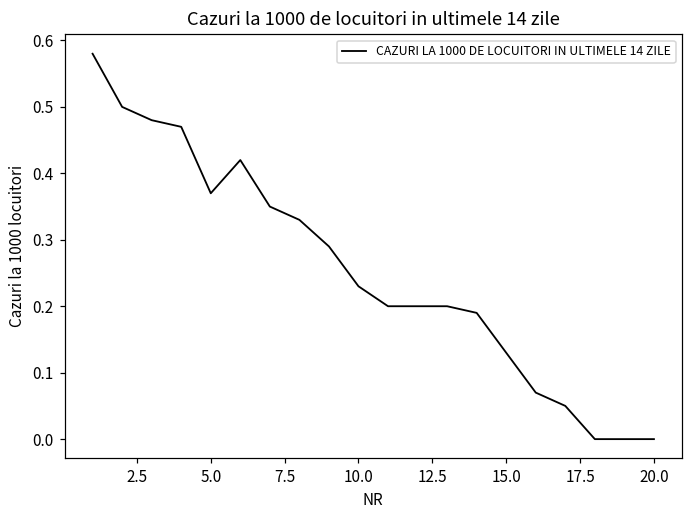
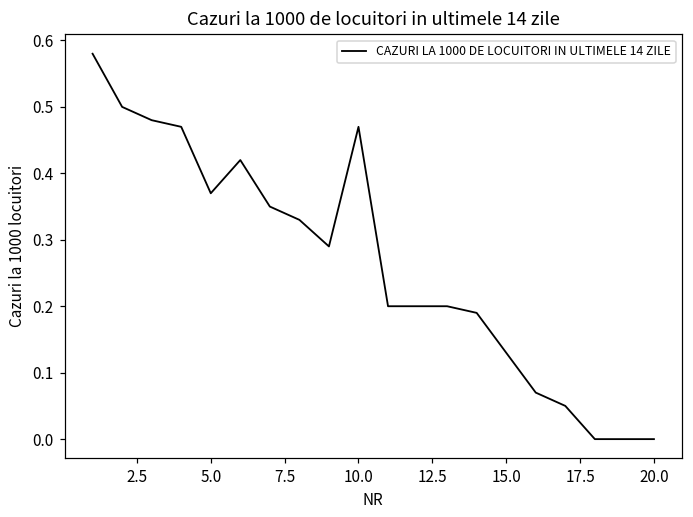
10.0: 0.23 -> 0.47
